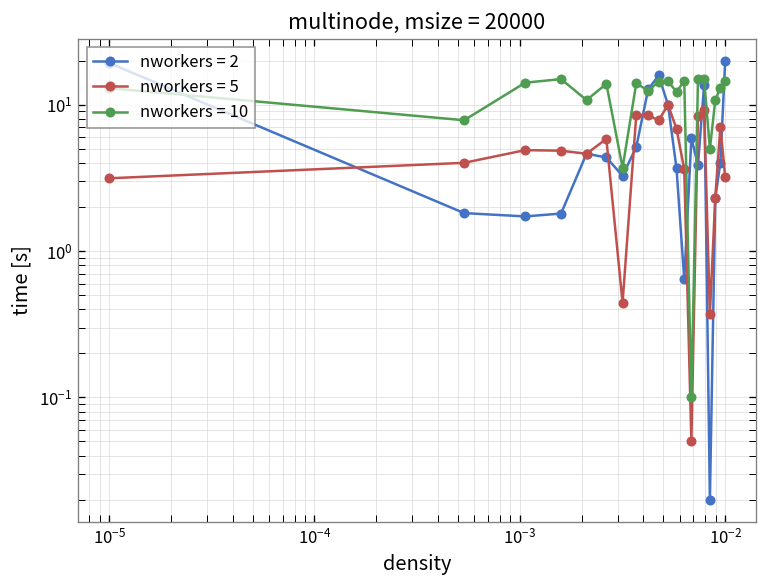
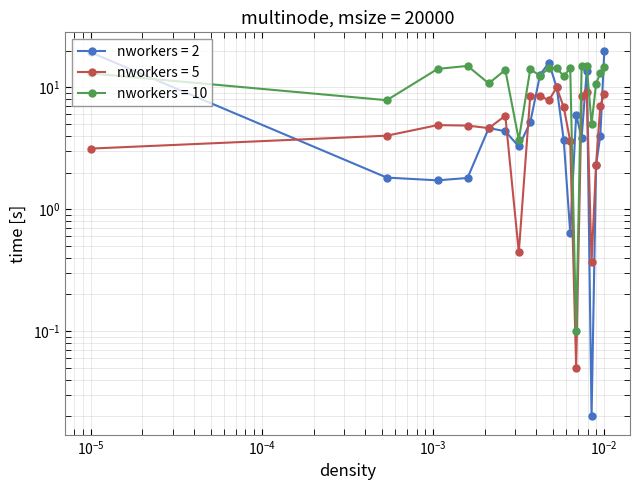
nworkers = 5, 10^-2: 3.2 -> 9
